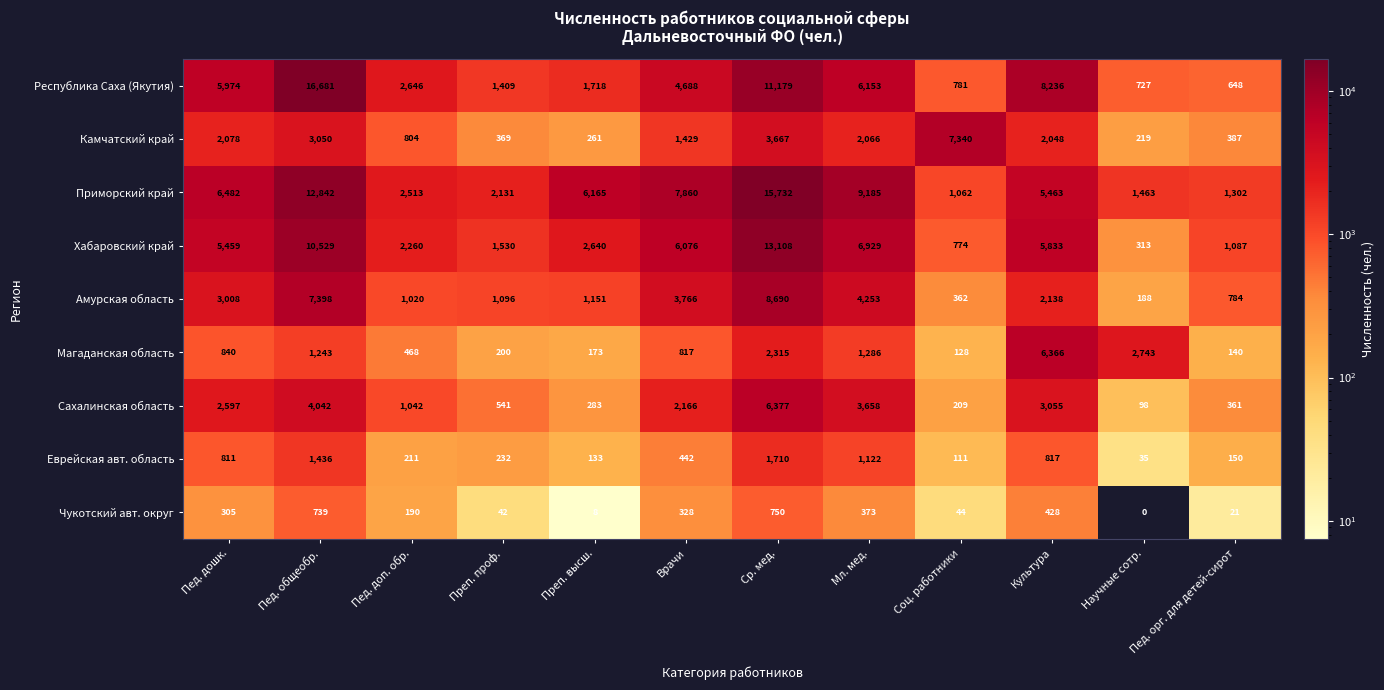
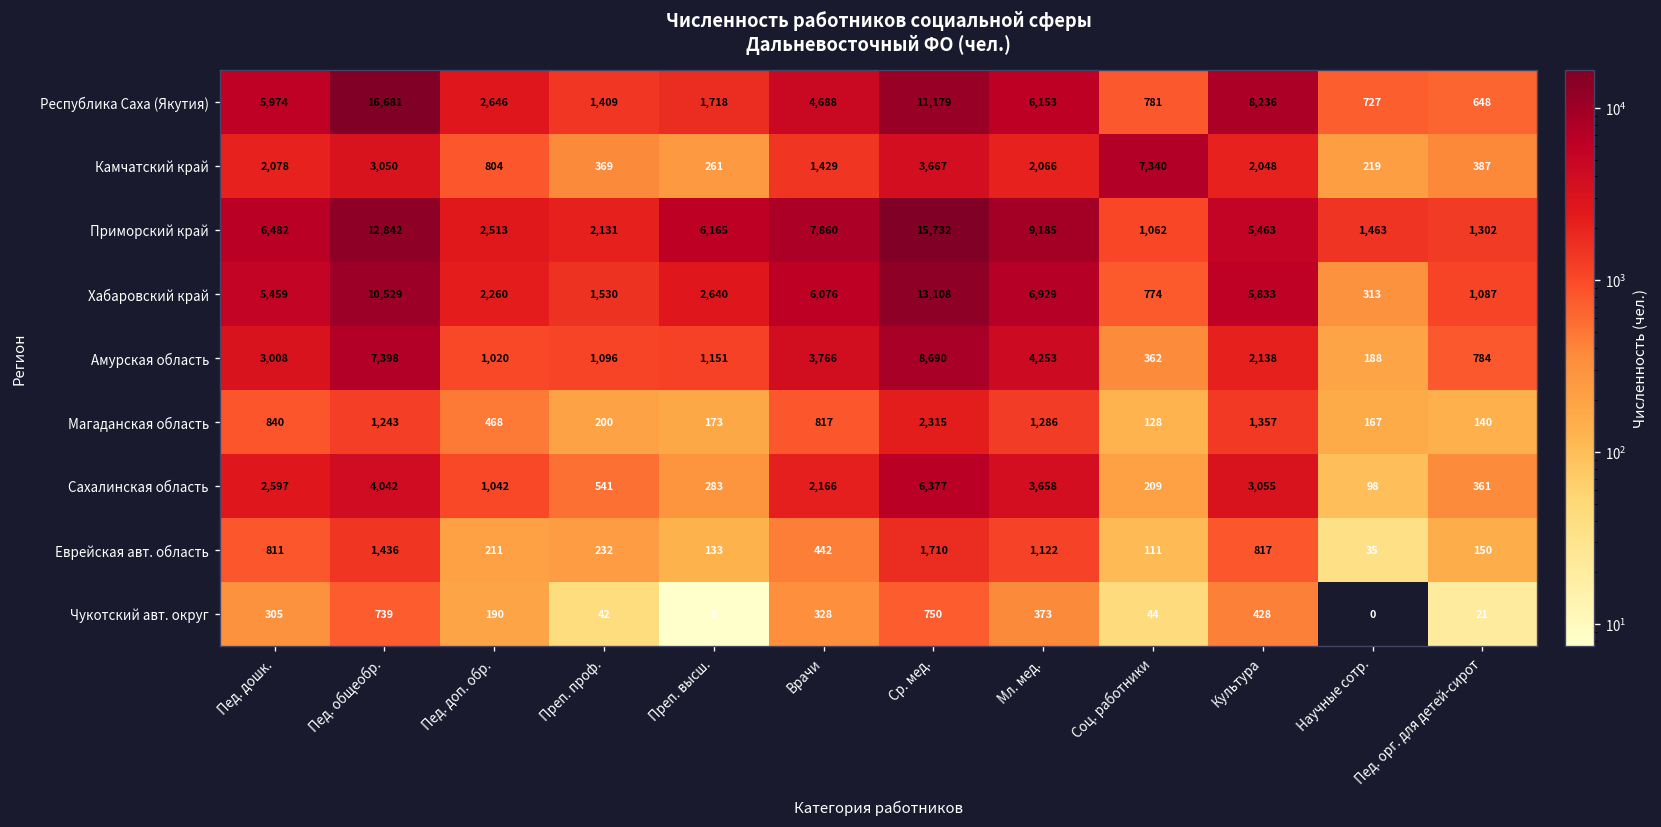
Магаданская область, Культура: 6,366 -> 1,357
Магаданская область, Научные сотр.: 2,743 -> 167
